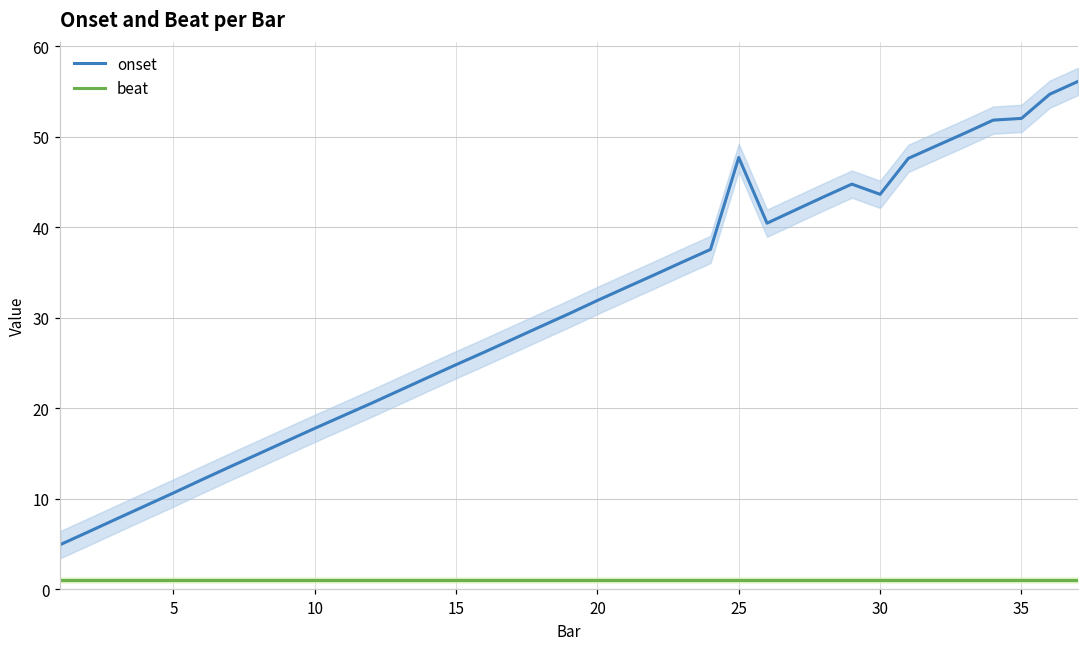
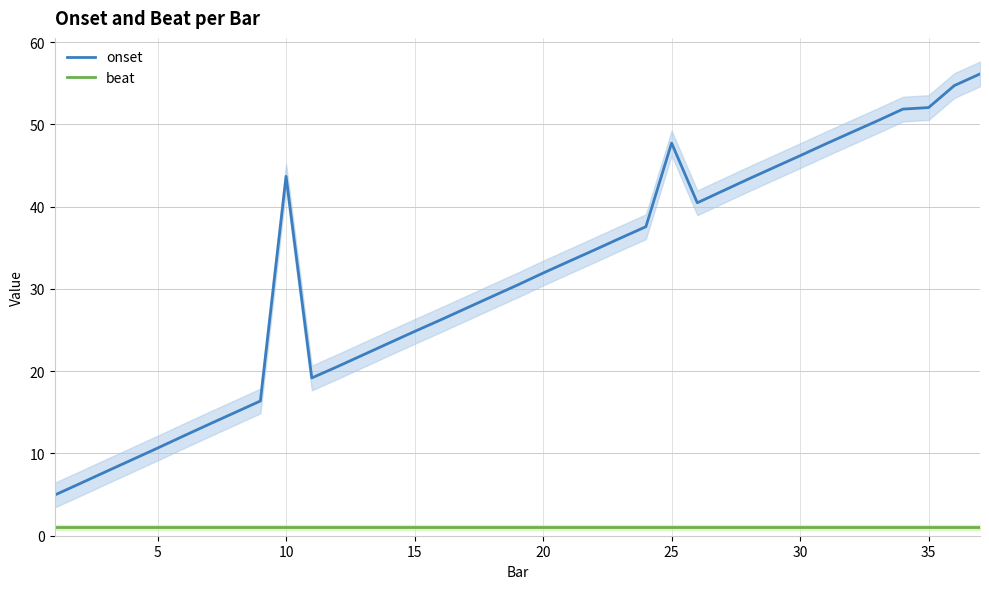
onset, 10: 18 -> 44
onset, 30: 44 -> 46
